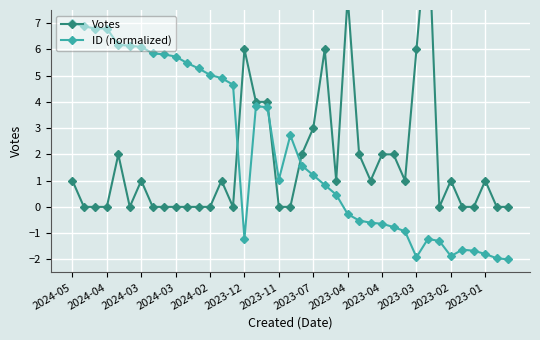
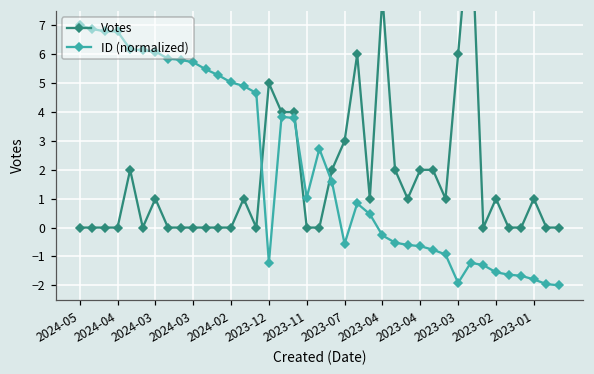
Votes, 2024-05: 1 -> 0
Votes, 2023-12: 6 -> 5
ID (normalized), 2023-07: 1.2 -> -0.6
ID (normalized), 2023-02: -1.9 -> -1.5
